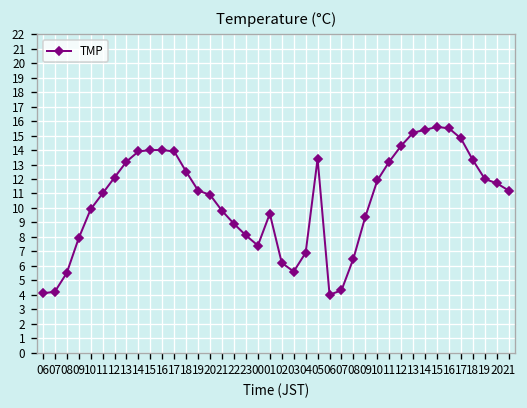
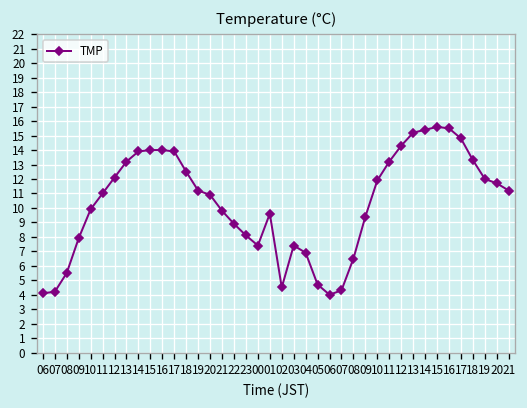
02: 6.2 -> 4.5
03: 5.6 -> 7.4
05: 13.4 -> 4.7
